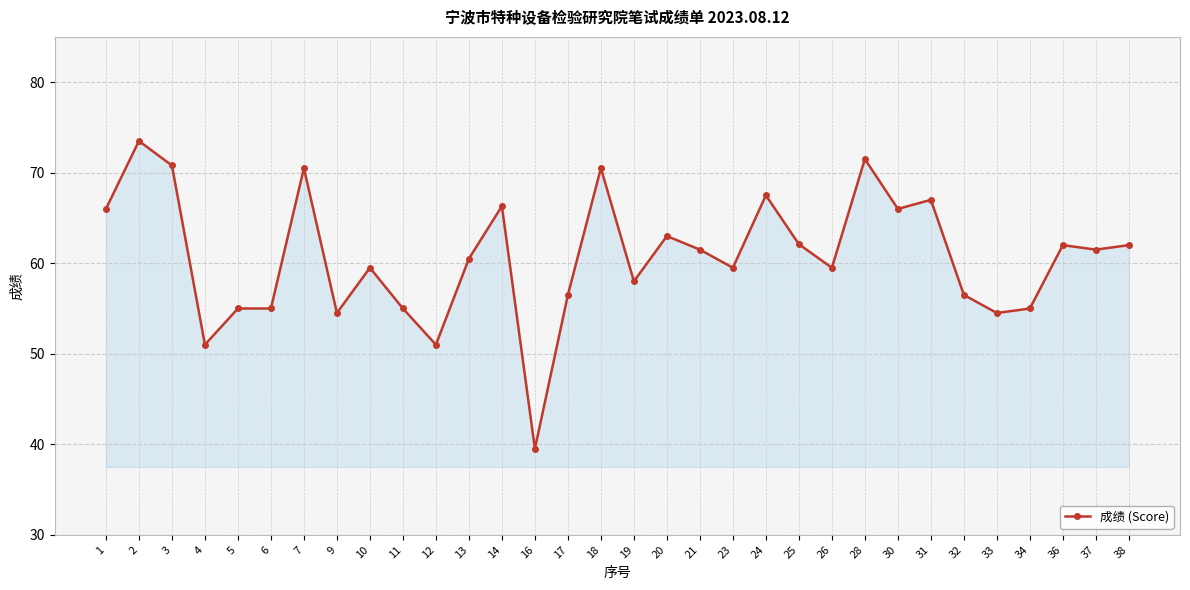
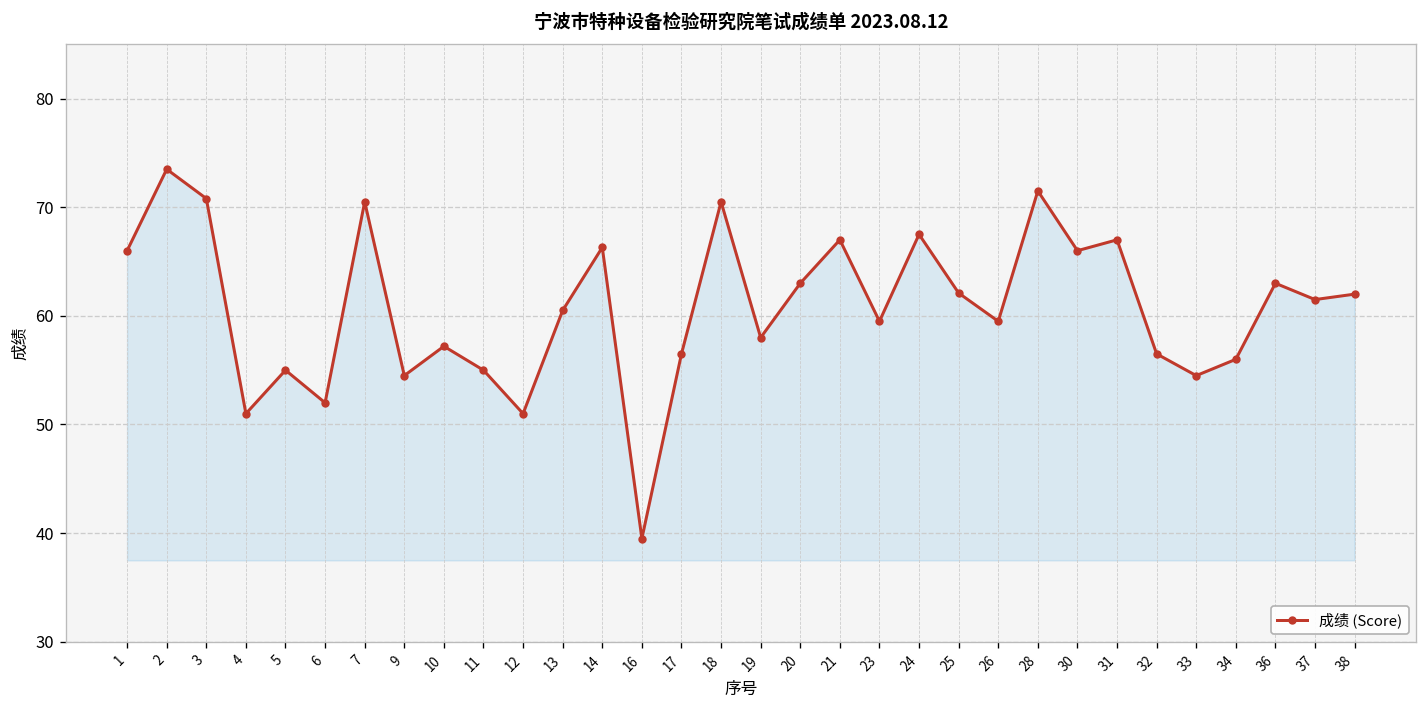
6: 55 -> 52
10: 60 -> 57
21: 62 -> 67
34: 55 -> 56
36: 62 -> 63
